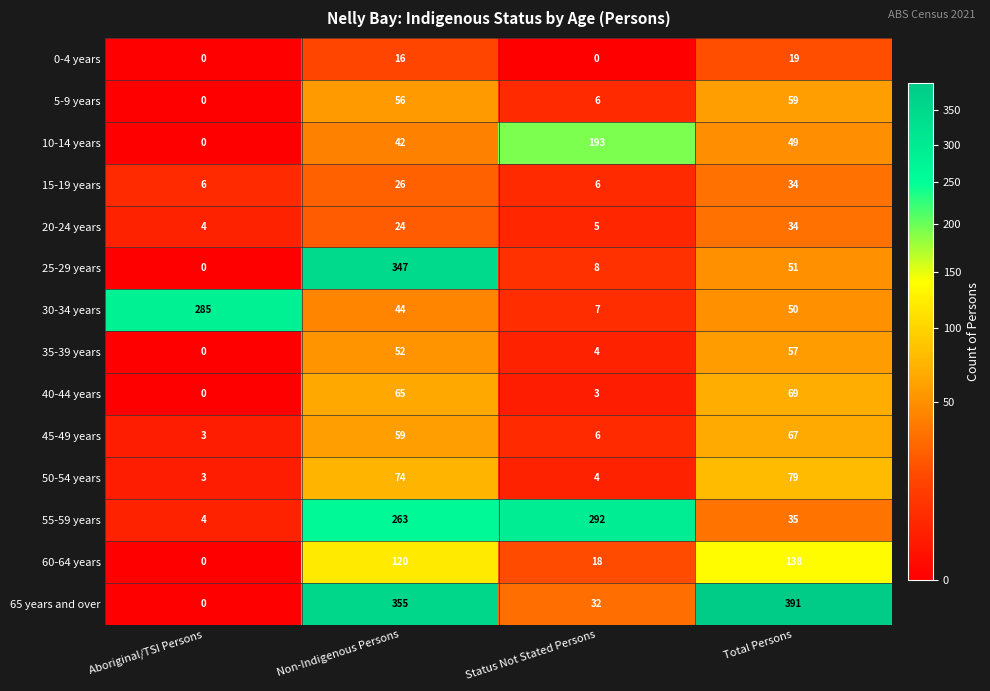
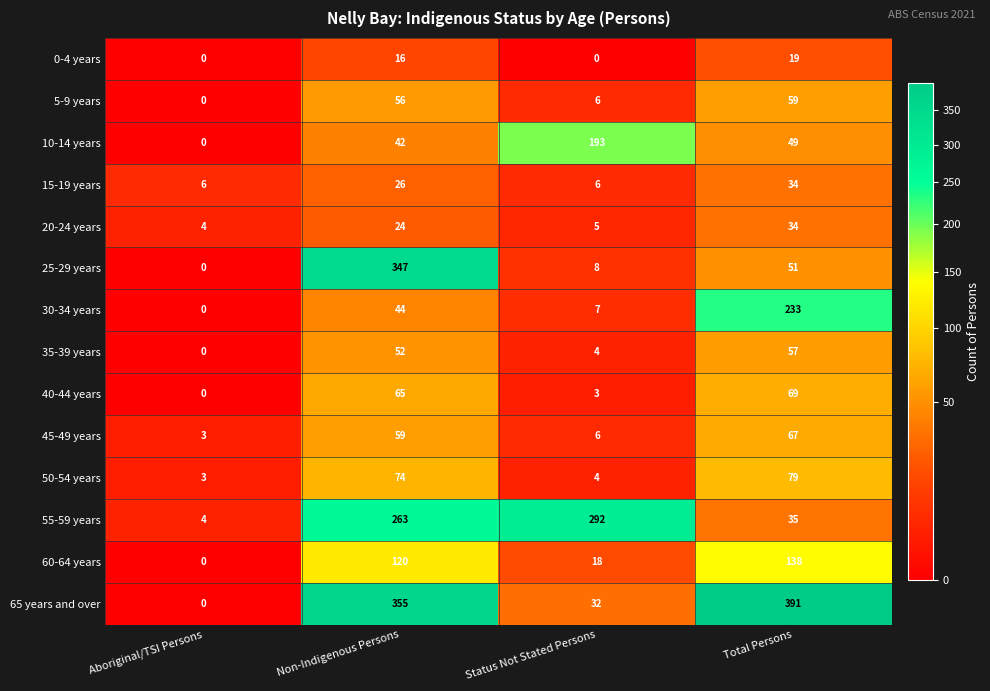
30-34 years, Aboriginal/TSI Persons: 285 -> 0
30-34 years, Total Persons: 50 -> 233
